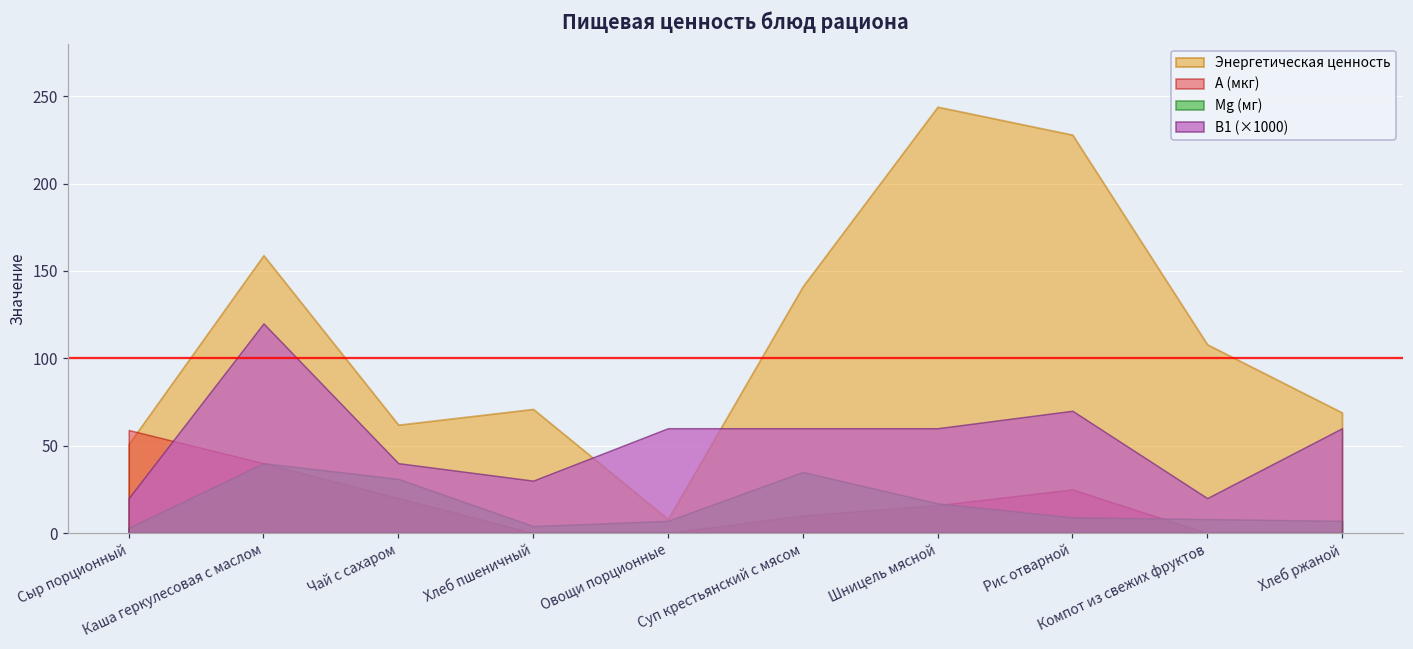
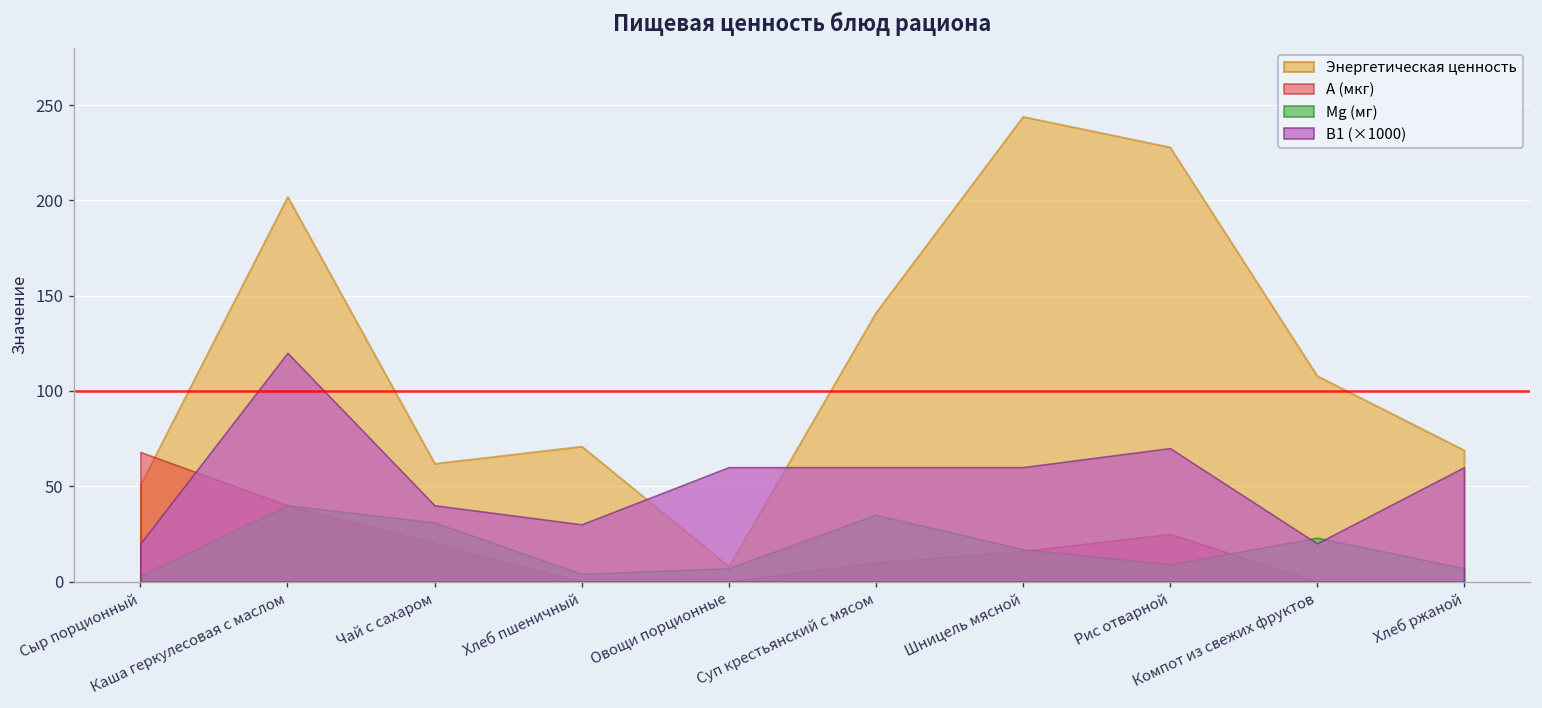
А (мкг), Сыр порционный: 59 -> 68
Энергетическая ценность, Каша геркулесовая с маслом: 159 -> 202
Mg (мг), Компот из свежих фруктов: 8 -> 23
